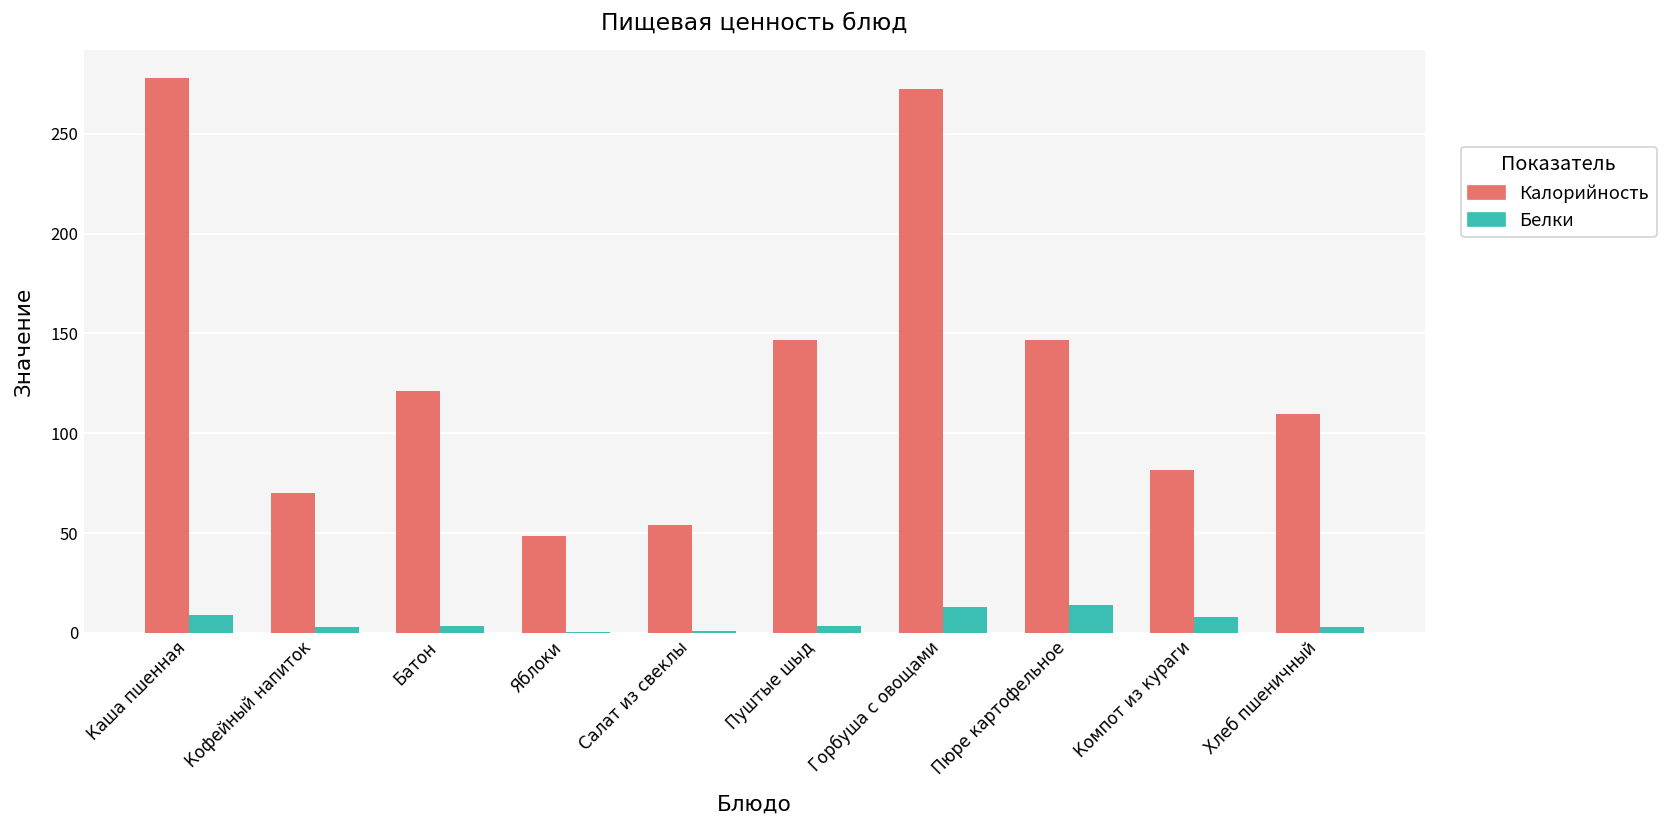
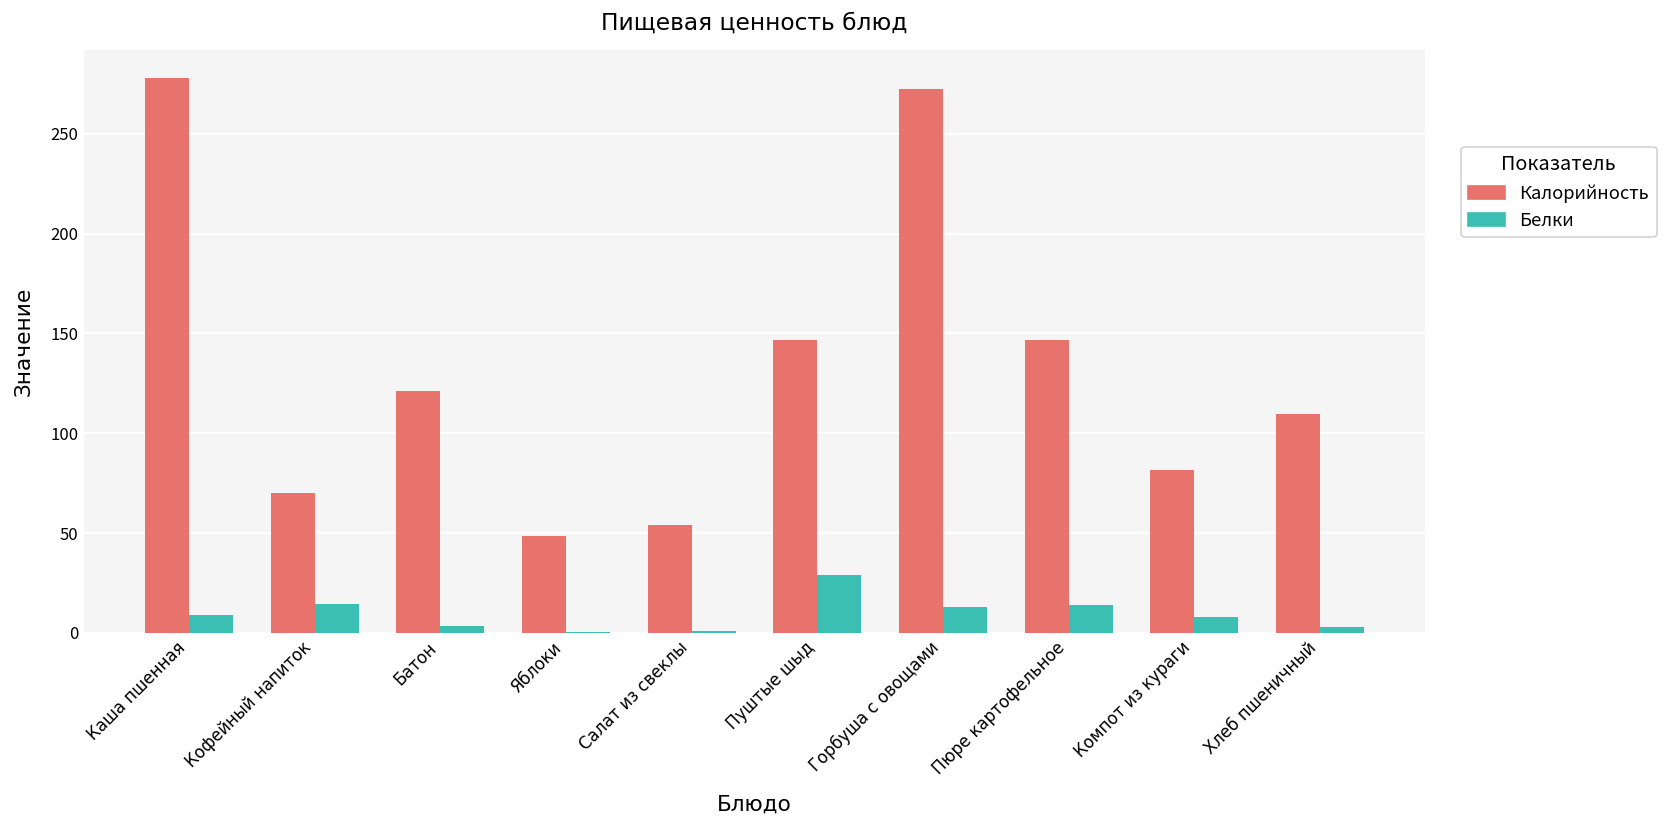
Белки, Кофейный напиток: 3 -> 15
Белки, Пуштые шыд: 4 -> 29
